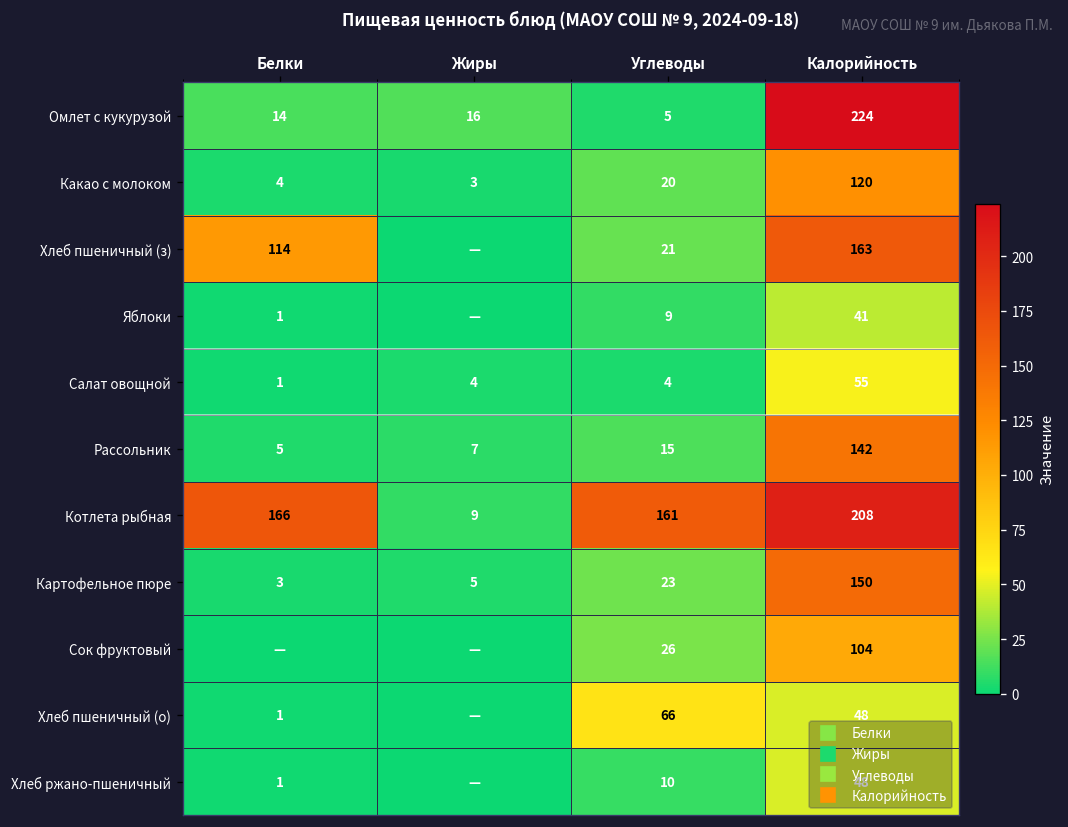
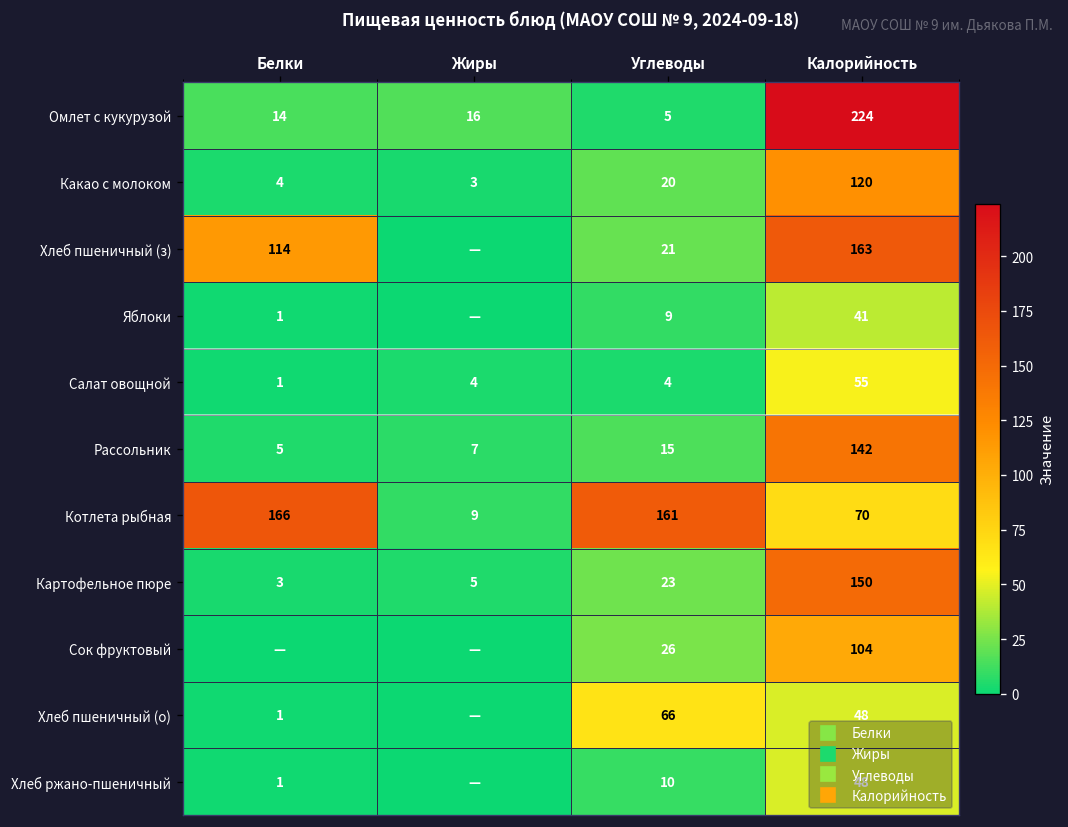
Котлета рыбная, Калорийность: 208 -> 70
